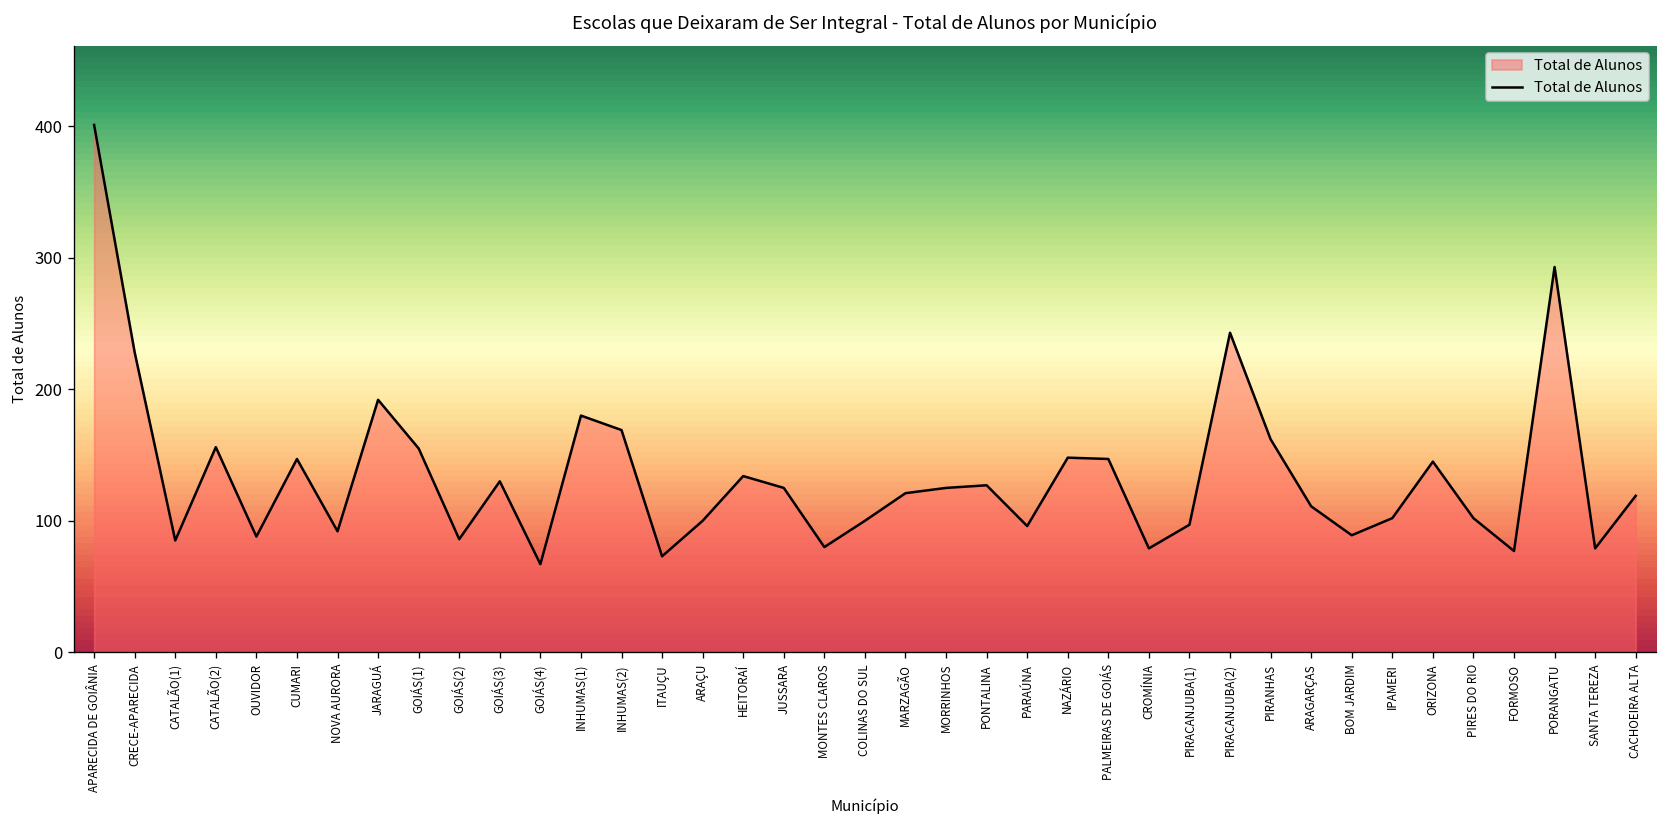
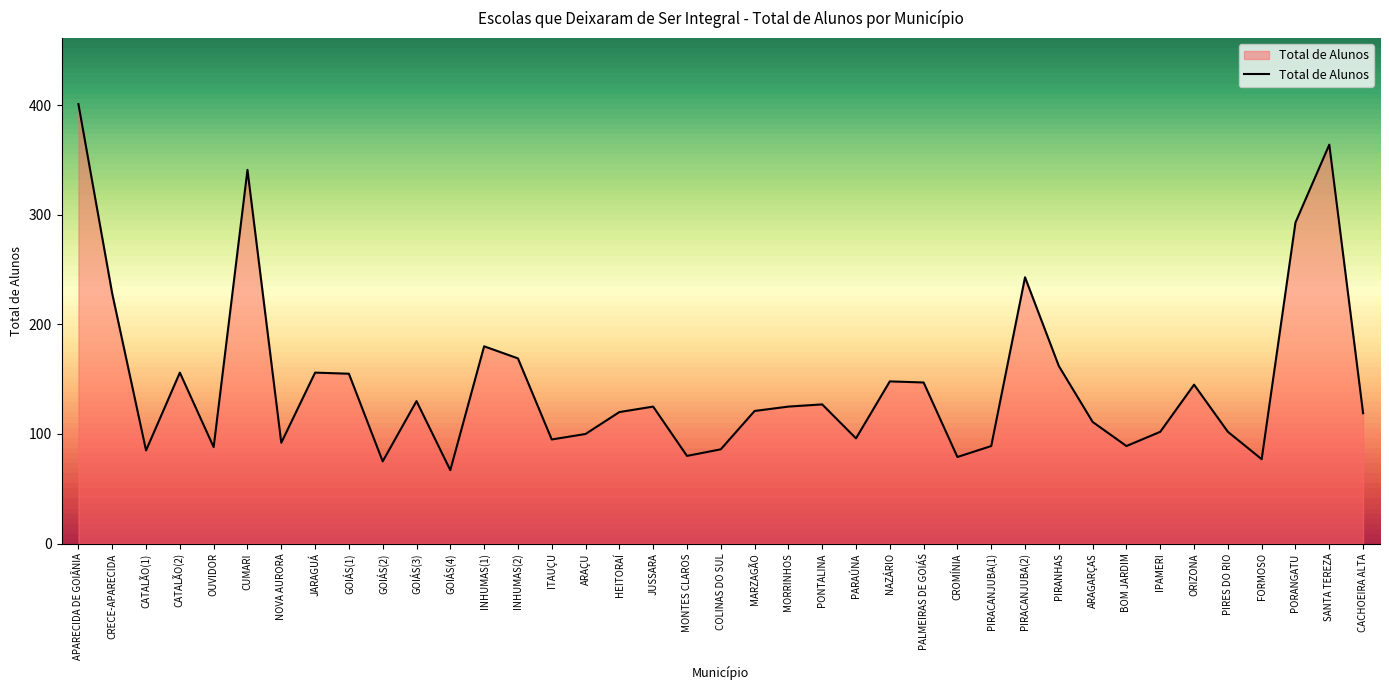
CUMARI: 147 -> 341
JARAGUÁ: 192 -> 156
GOIÁS(2): 86 -> 75
ITAUÇU: 73 -> 95
HEITORAÍ: 134 -> 120
COLINAS DO SUL: 100 -> 86
PIRACANJUBA(1): 97 -> 89
SANTA TEREZA: 79 -> 364
